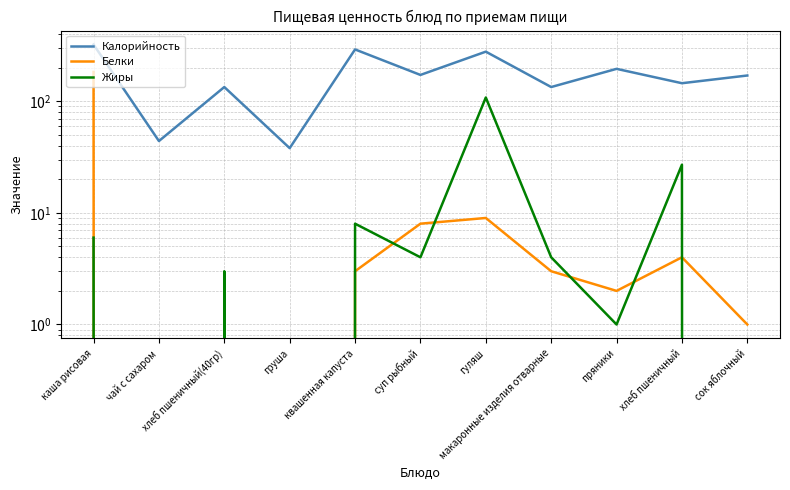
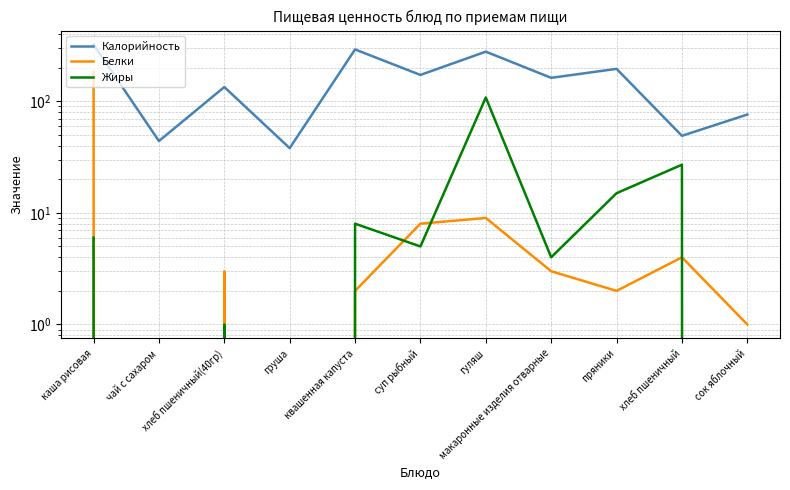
Белки, хлеб пшеничный(40гр): 2 -> 3
Жиры, хлеб пшеничный(40гр): 3 -> 1
Белки, квашенная капуста: 3 -> 2
Жиры, суп рыбный: 4 -> 5
Калорийность, макаронные изделия отварные: 130 -> 160
Жиры, пряники: 1 -> 15
Калорийность, хлеб пшеничный: 150 -> 50
Калорийность, сок яблочный: 170 -> 80
